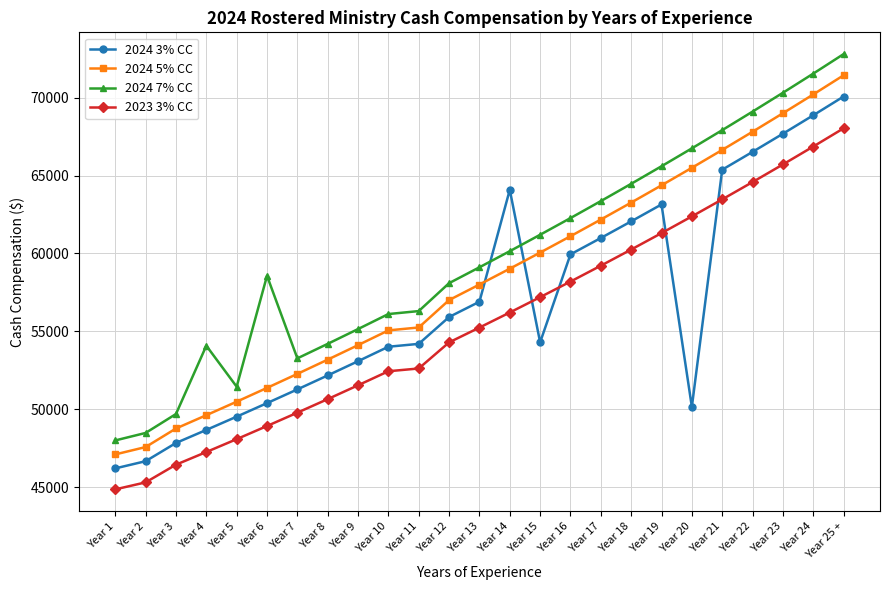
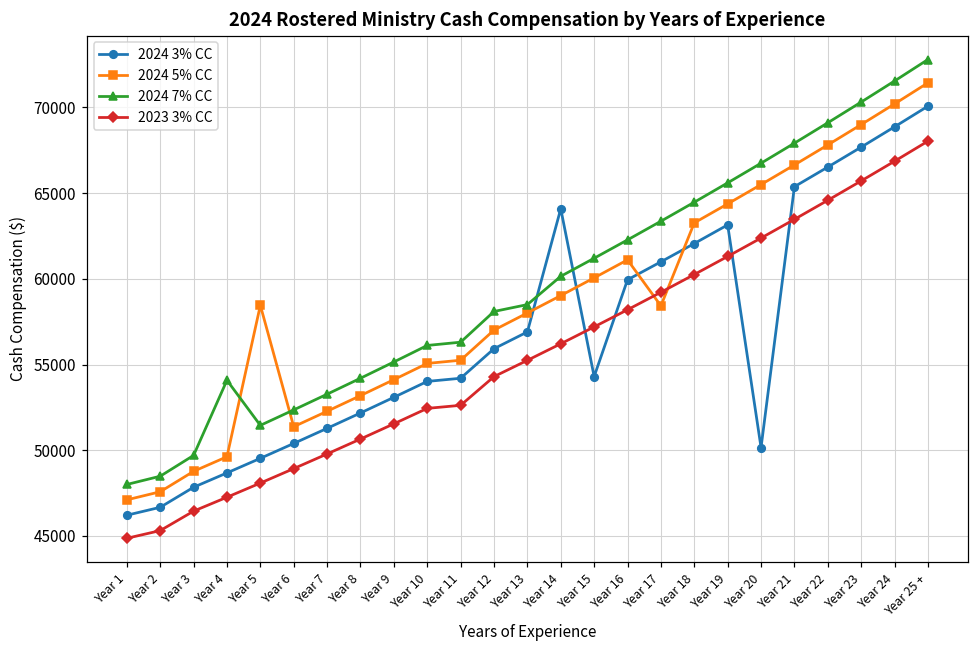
2024 5% CC, Year 5: 50500 -> 58500
2024 7% CC, Year 6: 58600 -> 52400
2024 7% CC, Year 13: 59100 -> 58500
2024 5% CC, Year 17: 62200 -> 58400
